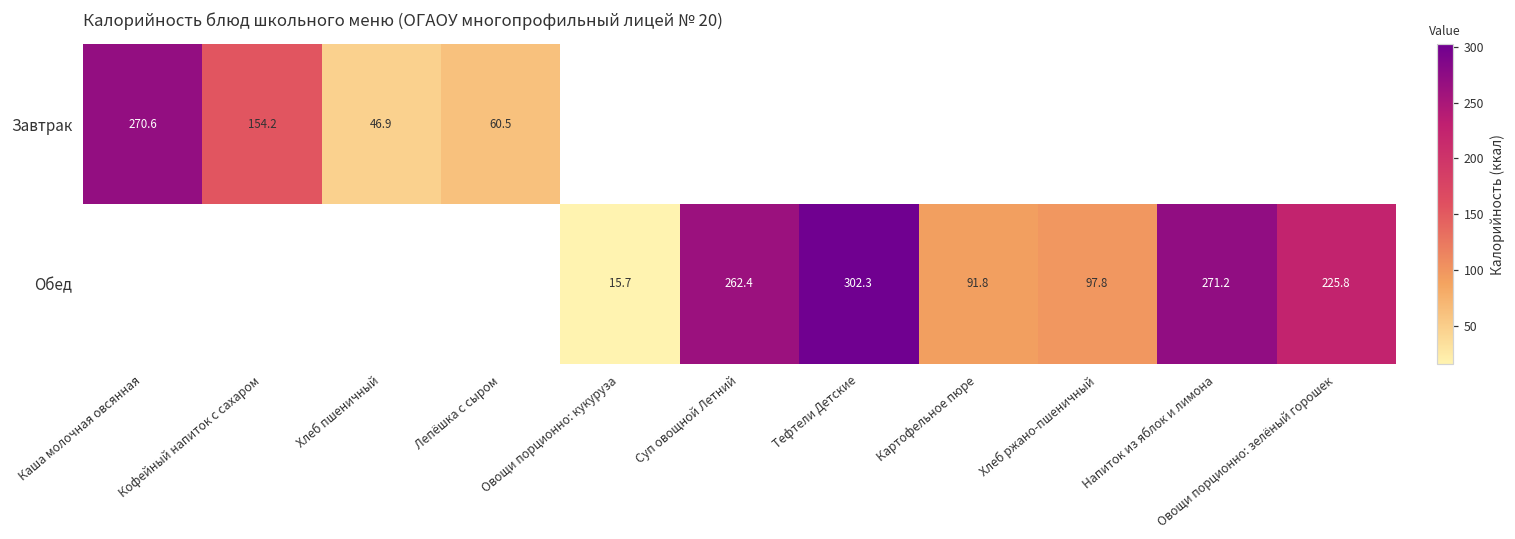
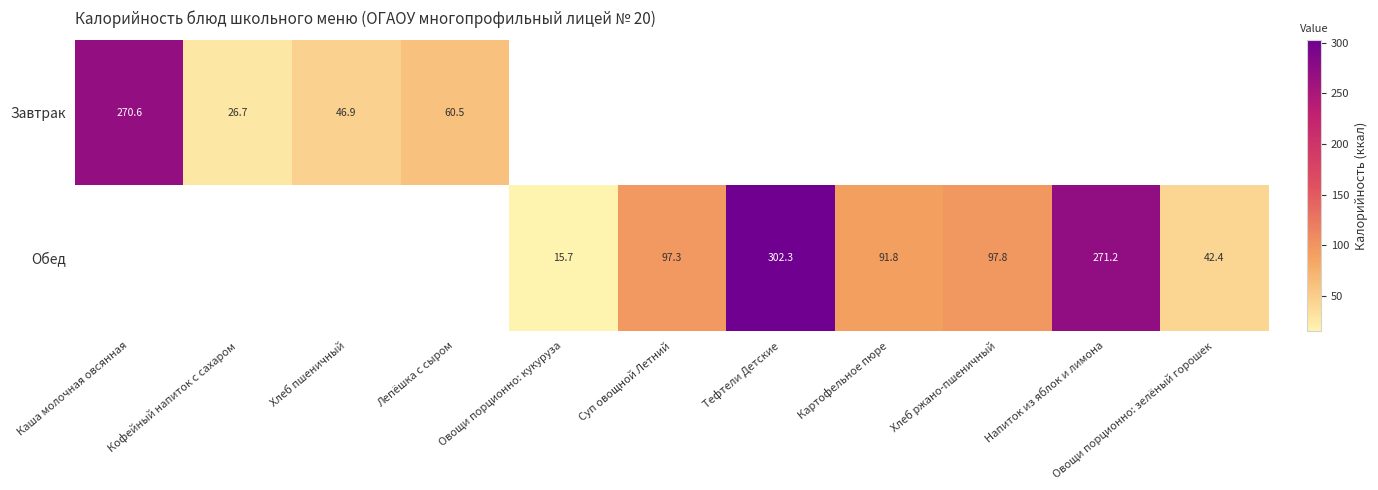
Завтрак, Кофейный напиток с сахаром: 154.2 -> 26.7
Обед, Суп овощной Летний: 262.4 -> 97.3
Обед, Овощи порционно: зелёный горошек: 225.8 -> 42.4
